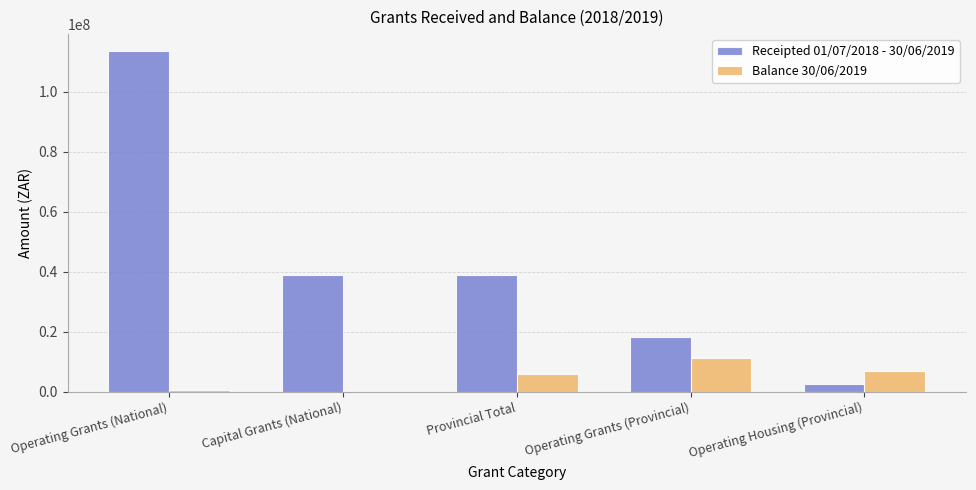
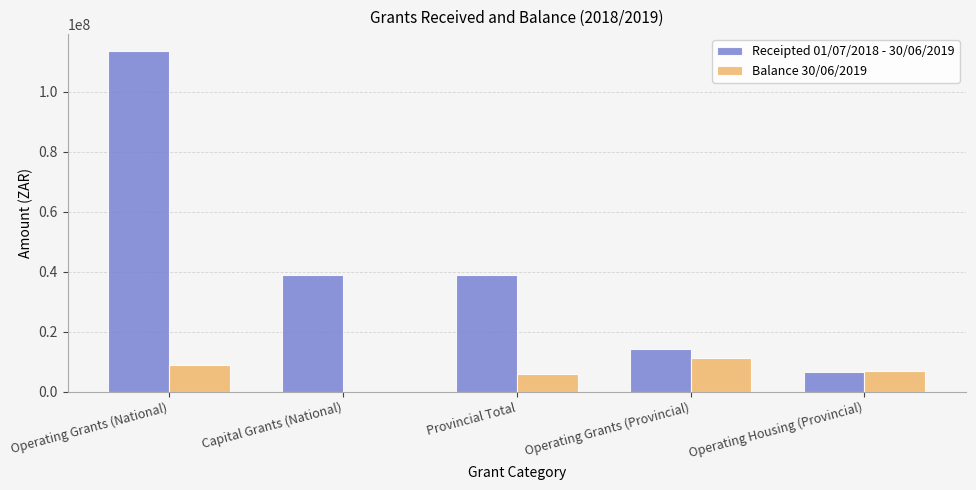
Balance 30/06/2019, Operating Grants (National): 1000000 -> 9000000
Receipted 01/07/2018 - 30/06/2019, Operating Grants (Provincial): 18000000 -> 14000000
Receipted 01/07/2018 - 30/06/2019, Operating Housing (Provincial): 2000000 -> 6000000
